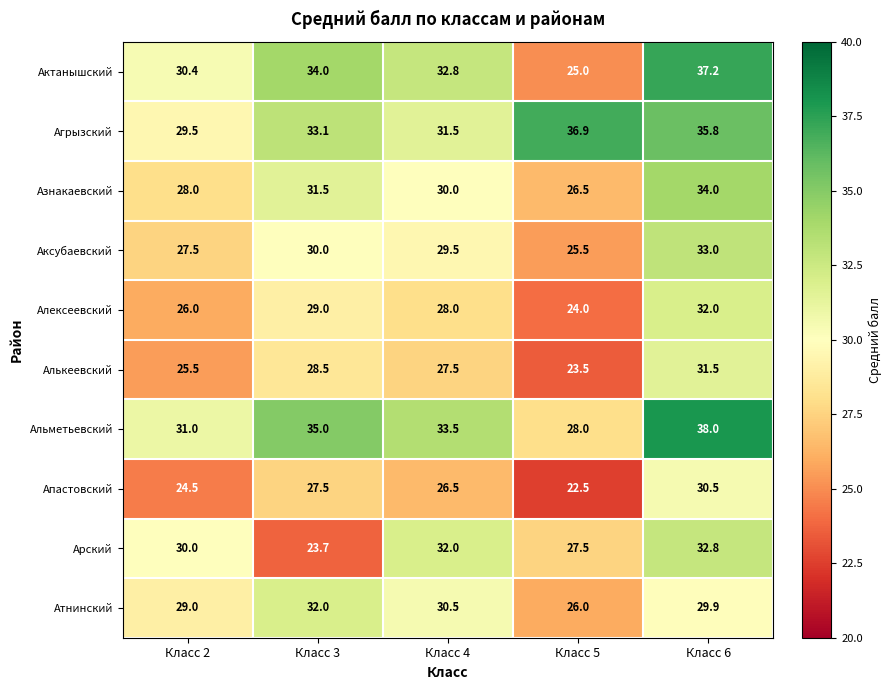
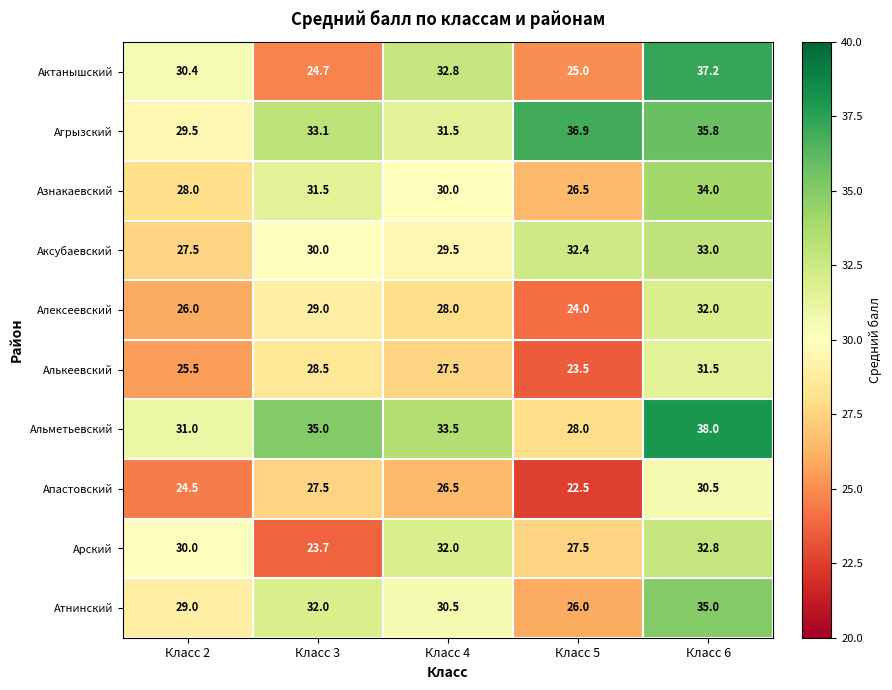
Актанышский, Класс 3: 34.0 -> 24.7
Аксубаевский, Класс 5: 25.5 -> 32.4
Атнинский, Класс 6: 29.9 -> 35.0
